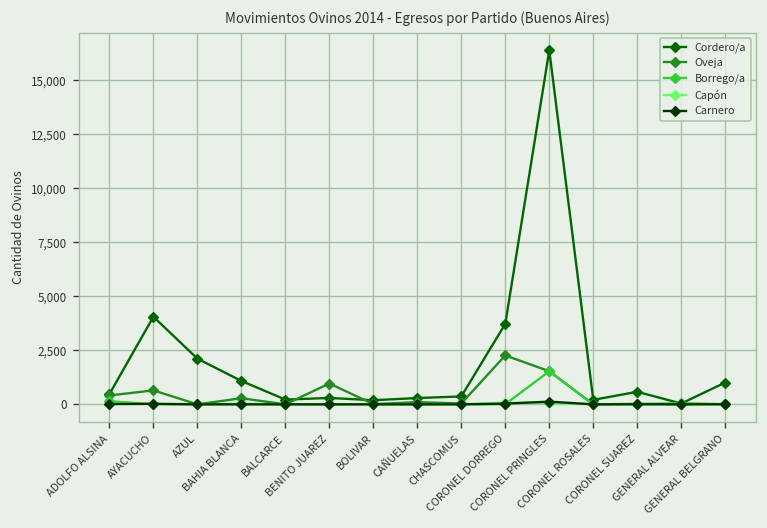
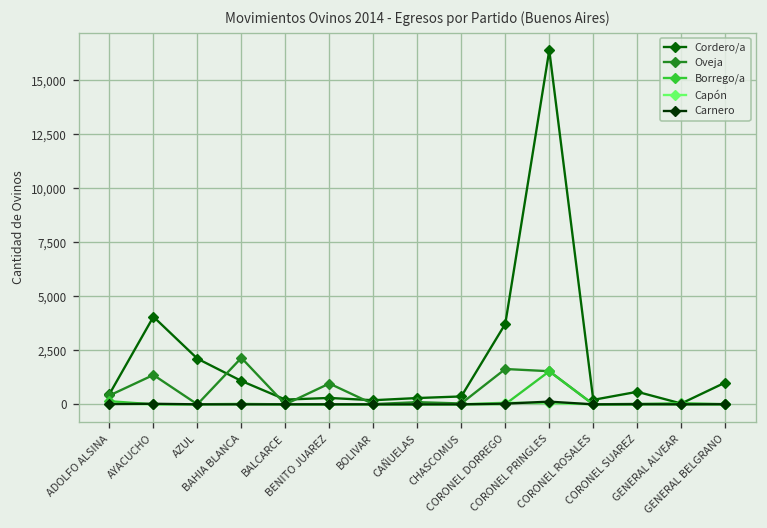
Oveja, AYACUCHO: 600 -> 1,400
Oveja, BAHIA BLANCA: 300 -> 2,200
Oveja, CORONEL DORREGO: 2,300 -> 1,600
